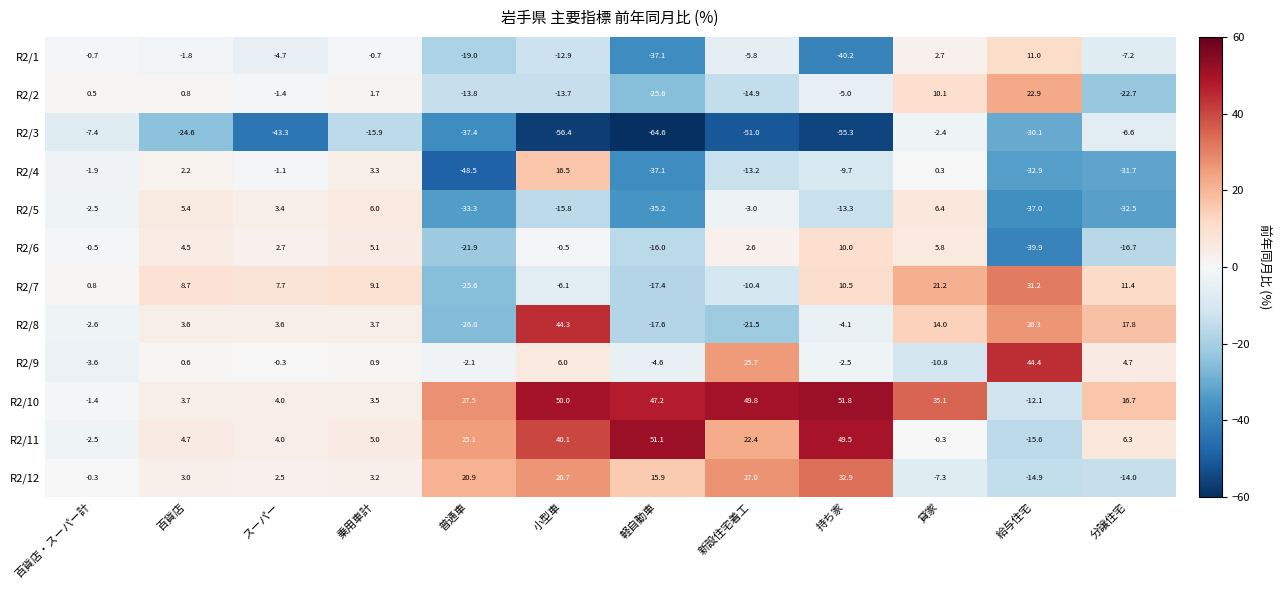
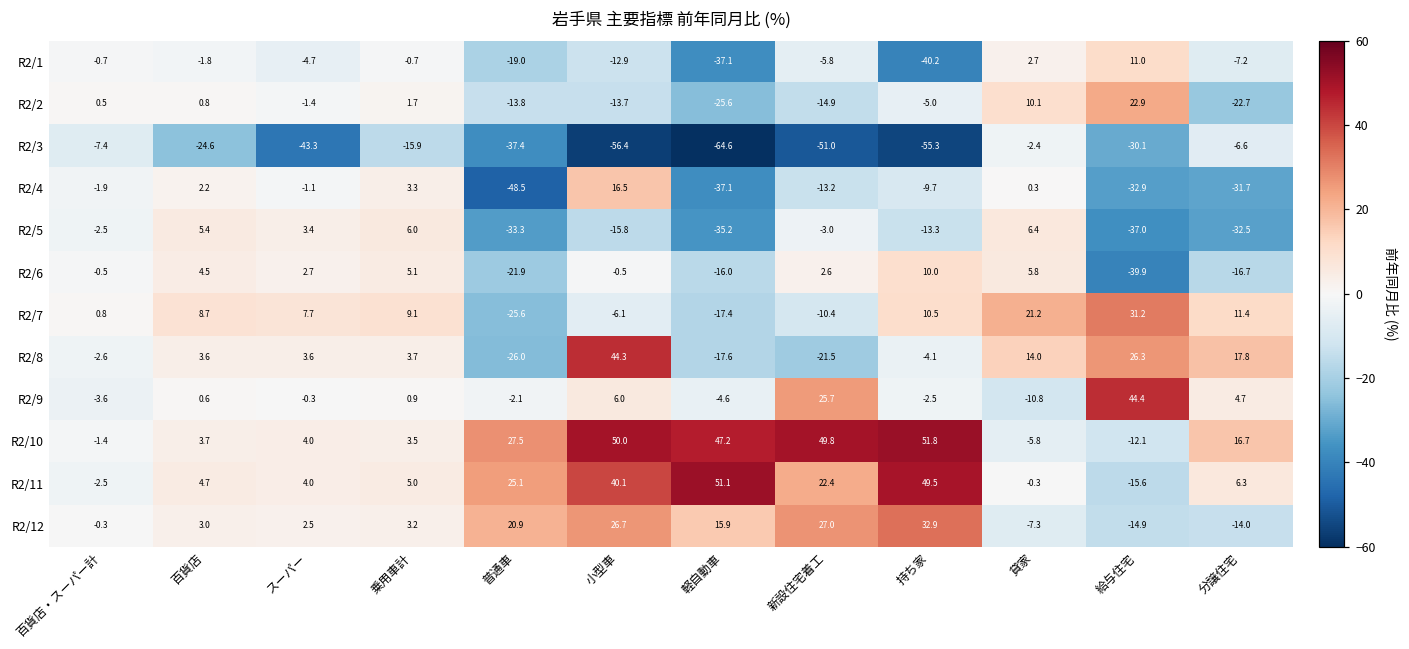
R2/10, 貸家: 35.1 -> -5.8
